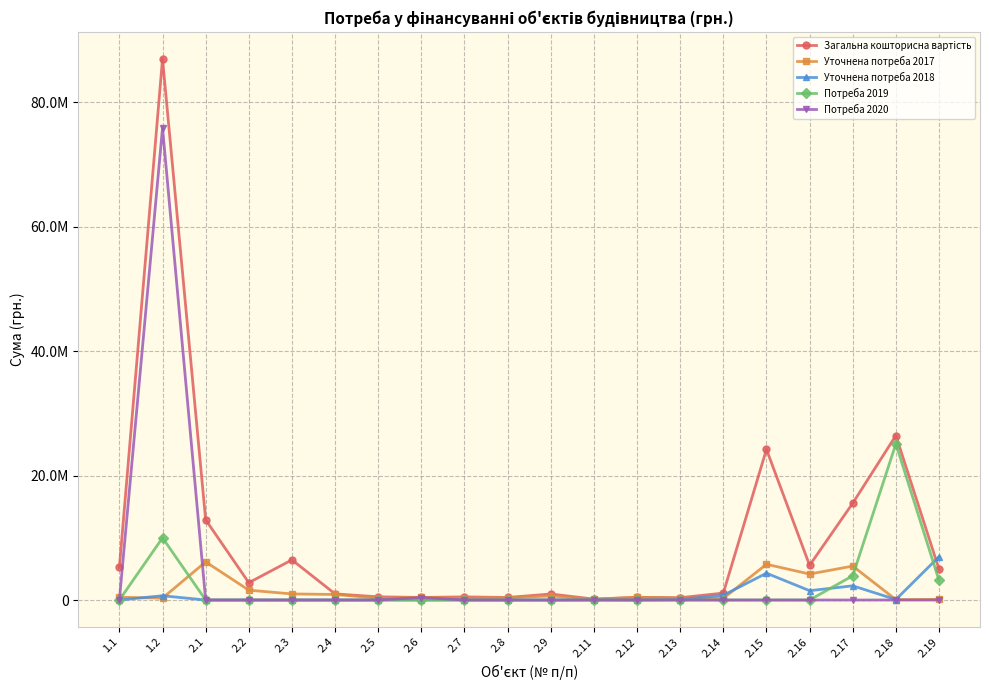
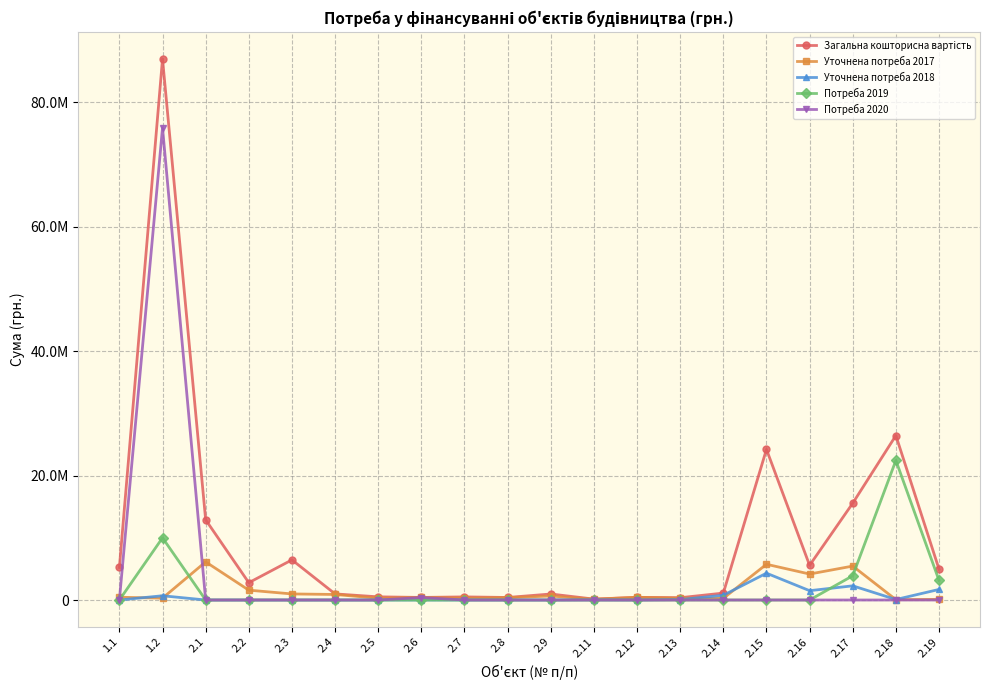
Потреба 2019, 2.18: 25000000 -> 22000000
Уточнена потреба 2018, 2.19: 7000000 -> 2000000
